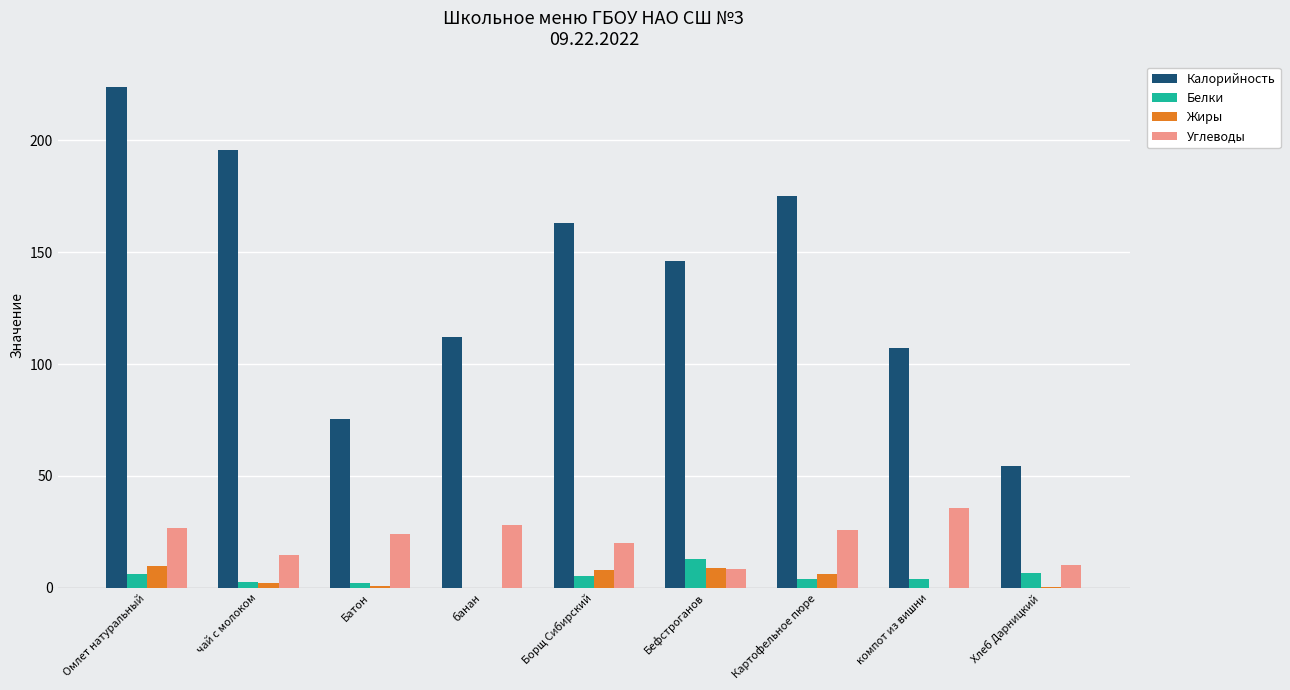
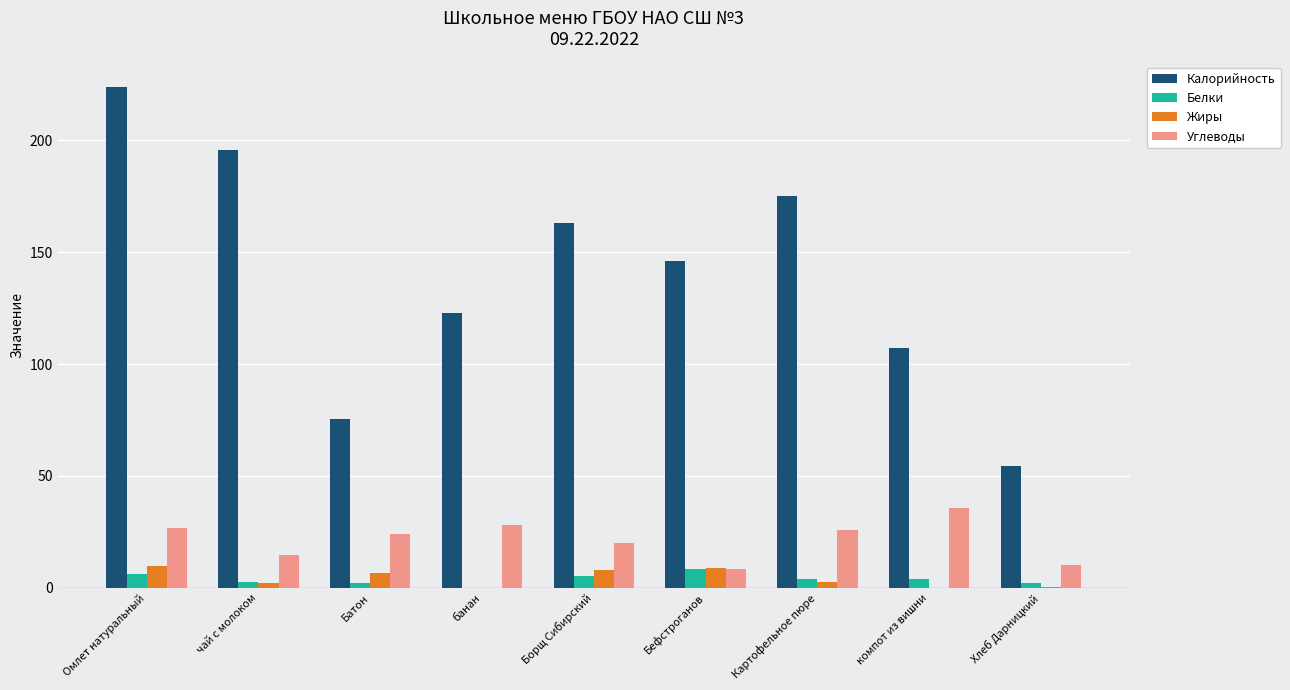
Жиры, Батон: 1 -> 7
Калорийность, банан: 112 -> 123
Белки, Бефстроганов: 13 -> 9
Жиры, Картофельное пюре: 6 -> 3
Белки, Хлеб Дарницкий: 7 -> 2
